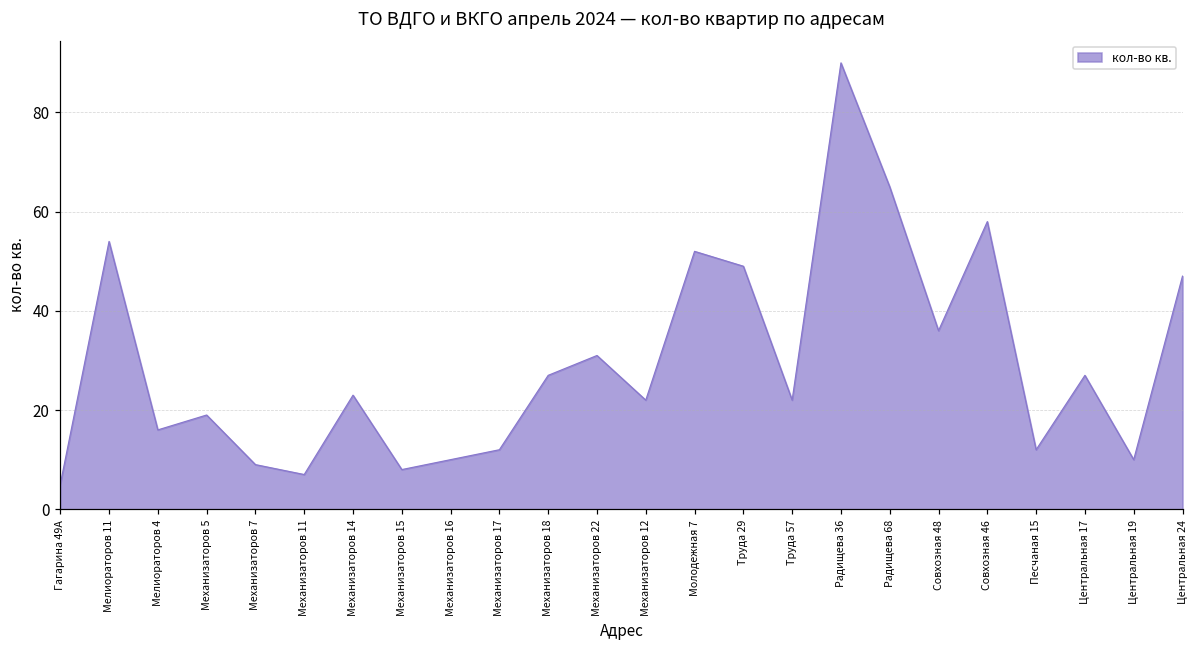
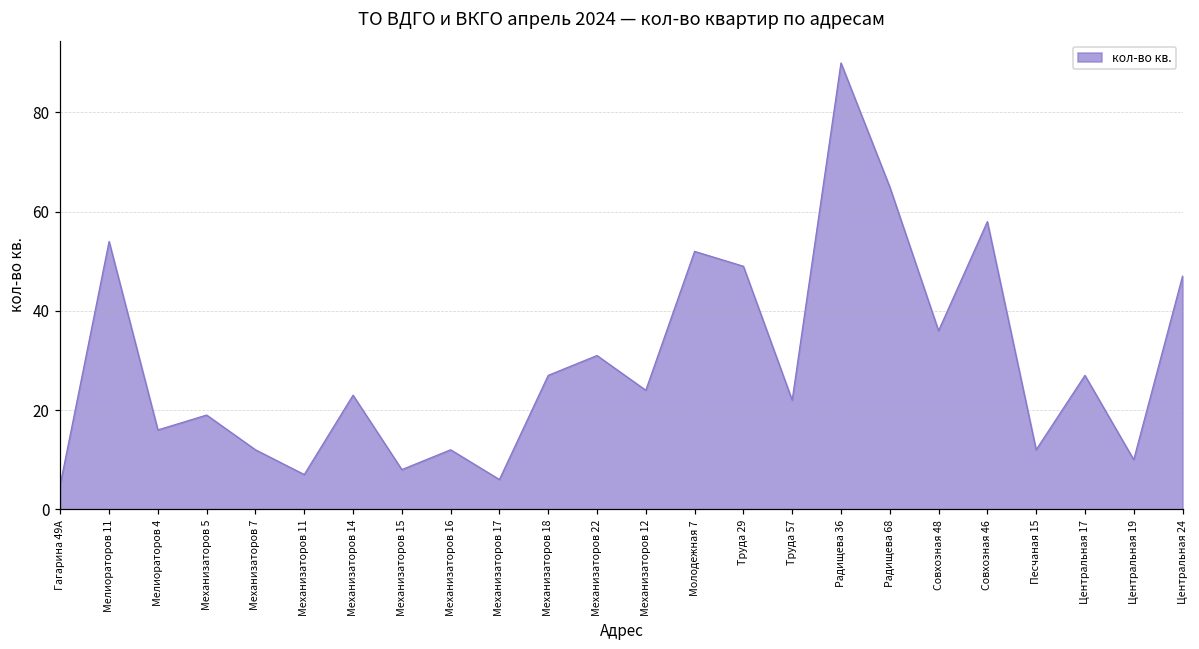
Механизаторов 7: 9 -> 12
Механизаторов 16: 10 -> 12
Механизаторов 17: 12 -> 6
Механизаторов 12: 22 -> 24
